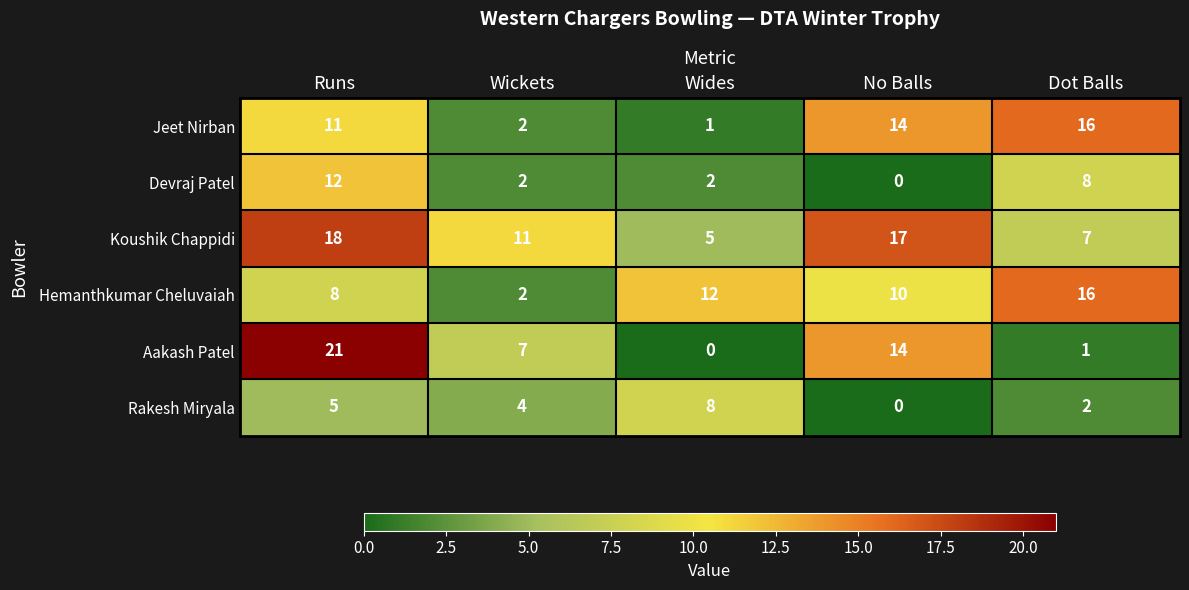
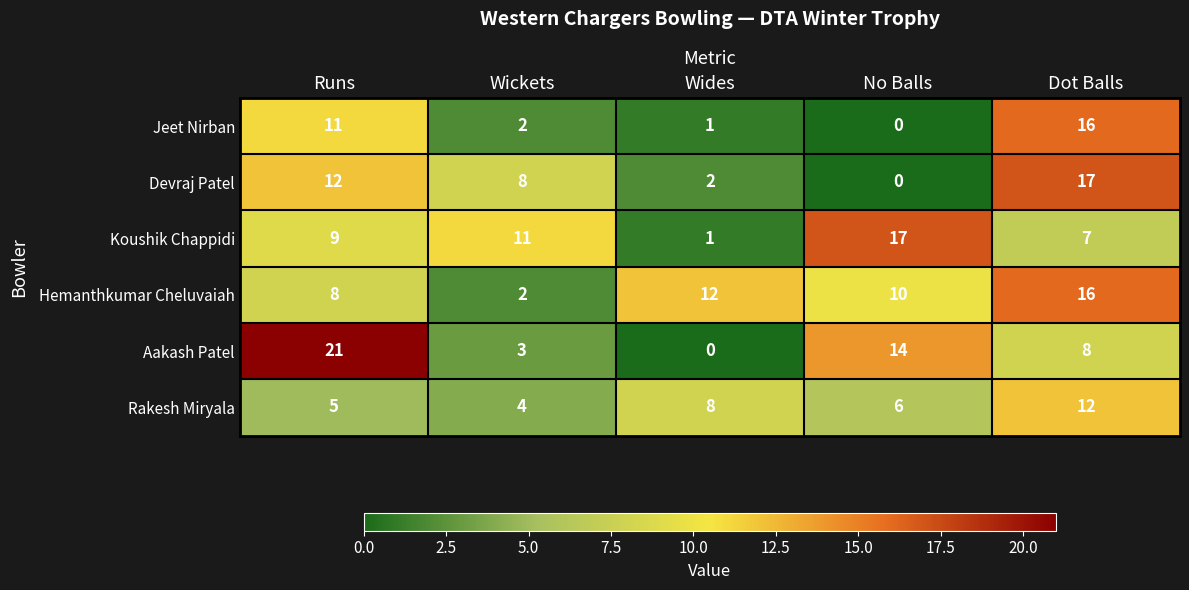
Jeet Nirban, No Balls: 14 -> 0
Devraj Patel, Wickets: 2 -> 8
Devraj Patel, Dot Balls: 8 -> 17
Koushik Chappidi, Runs: 18 -> 9
Koushik Chappidi, Wides: 5 -> 1
Aakash Patel, Wickets: 7 -> 3
Aakash Patel, Dot Balls: 1 -> 8
Rakesh Miryala, No Balls: 0 -> 6
Rakesh Miryala, Dot Balls: 2 -> 12
